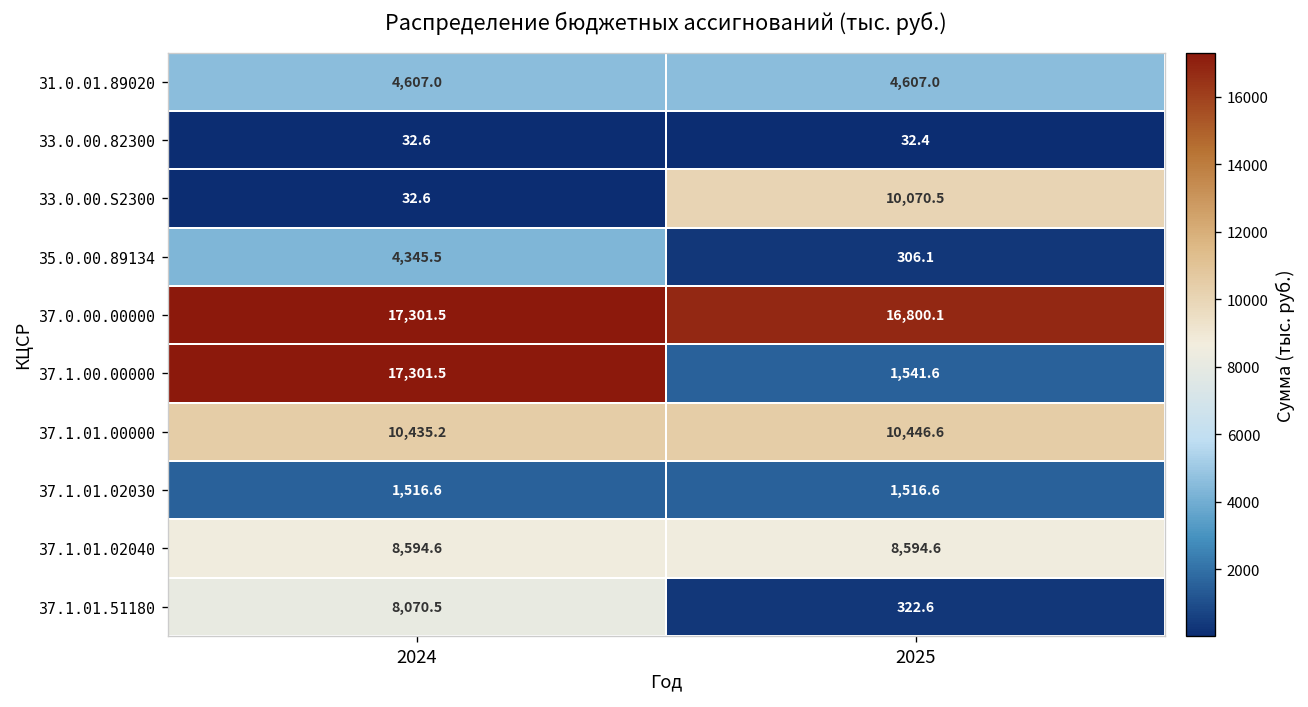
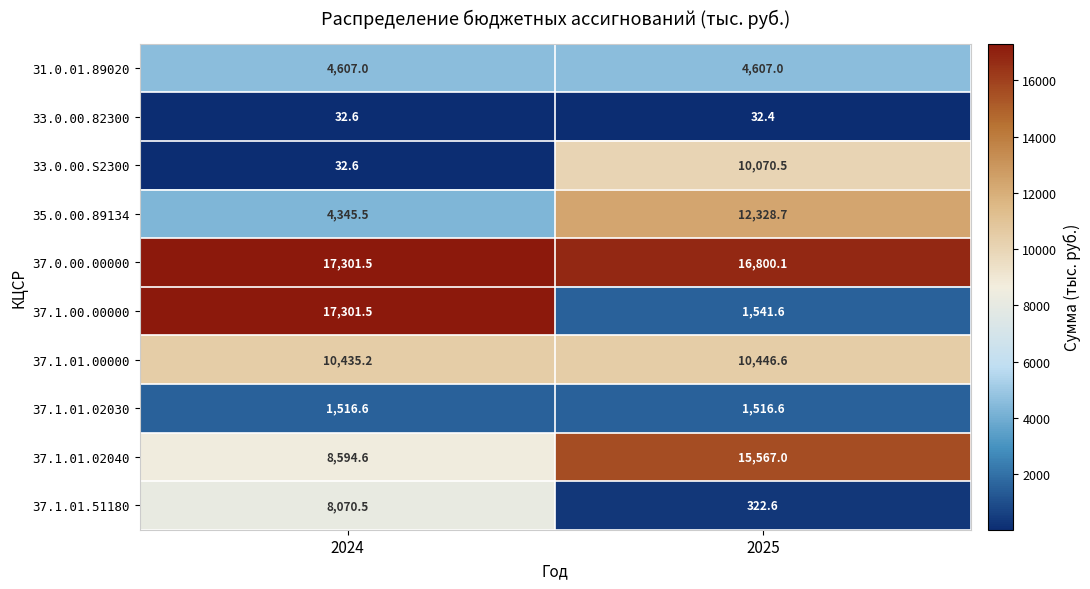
35.0.00.89134, 2025: 306.1 -> 12,328.7
37.1.01.02040, 2025: 8,594.6 -> 15,567.0
